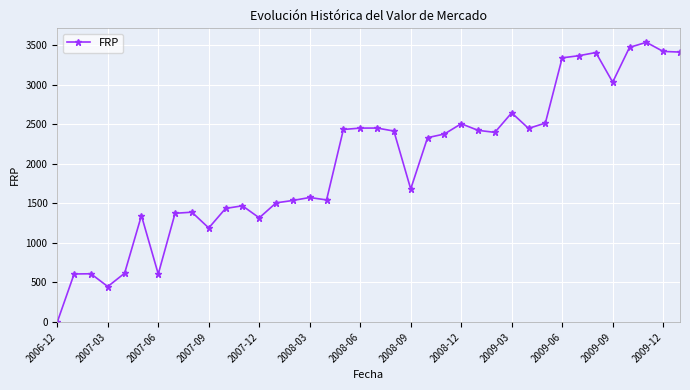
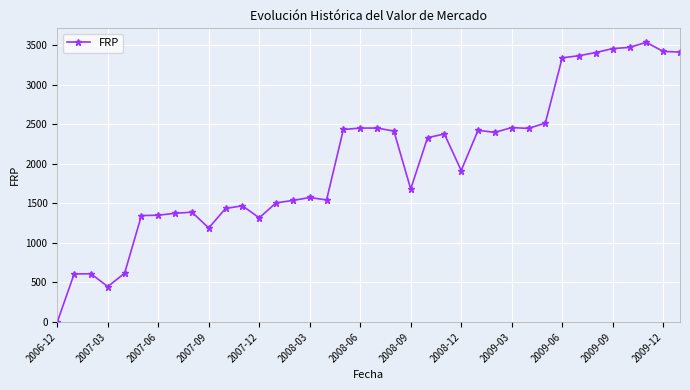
2007-06: 600 -> 1400
2008-12: 2500 -> 1900
2009-03: 2600 -> 2500
2009-09: 3000 -> 3500
